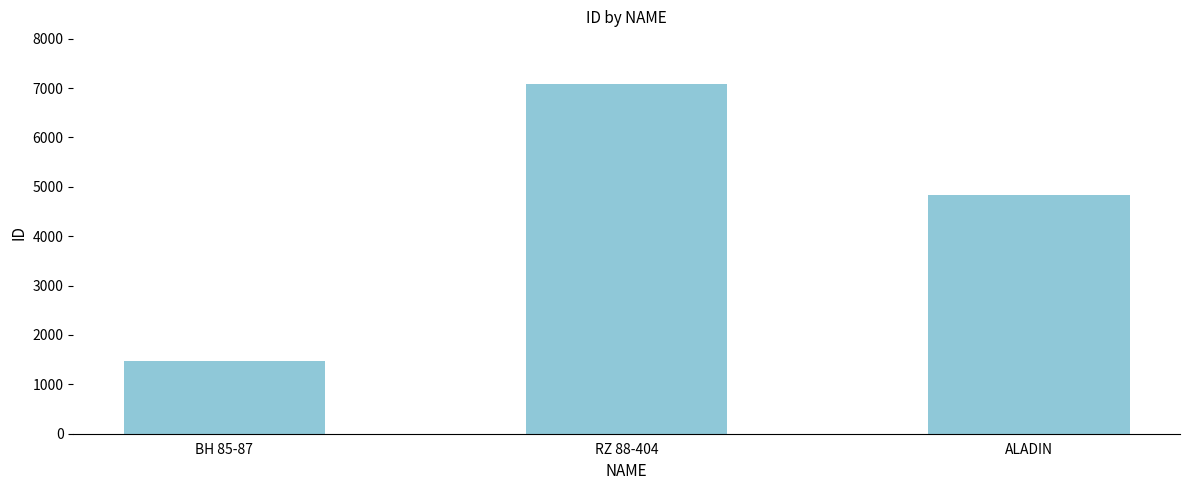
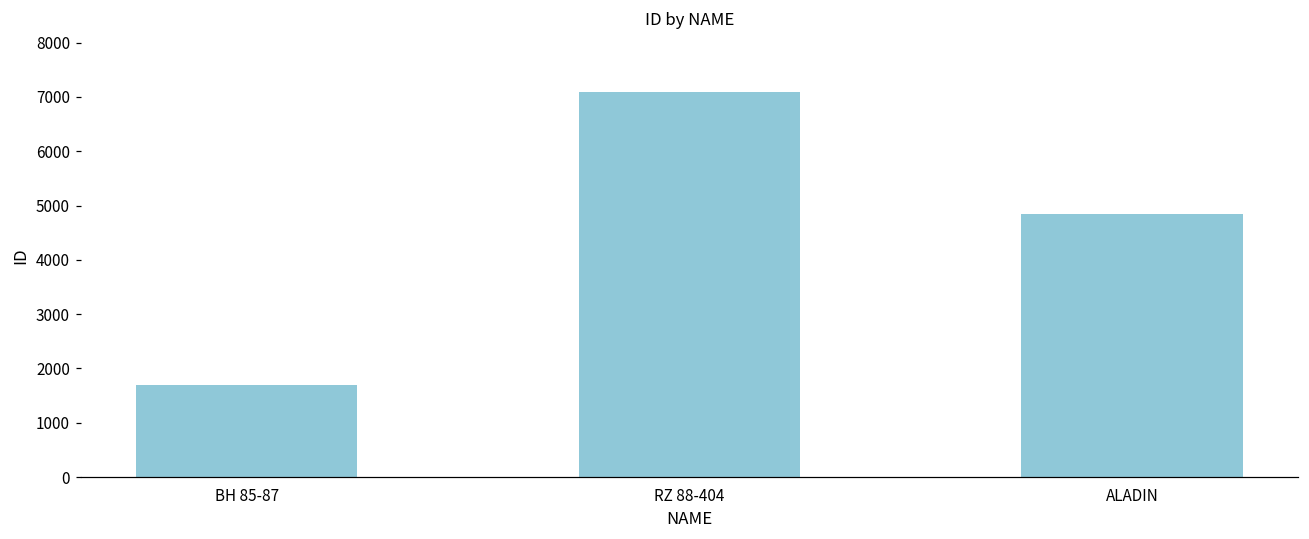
BH 85-87: 1500 -> 1700
